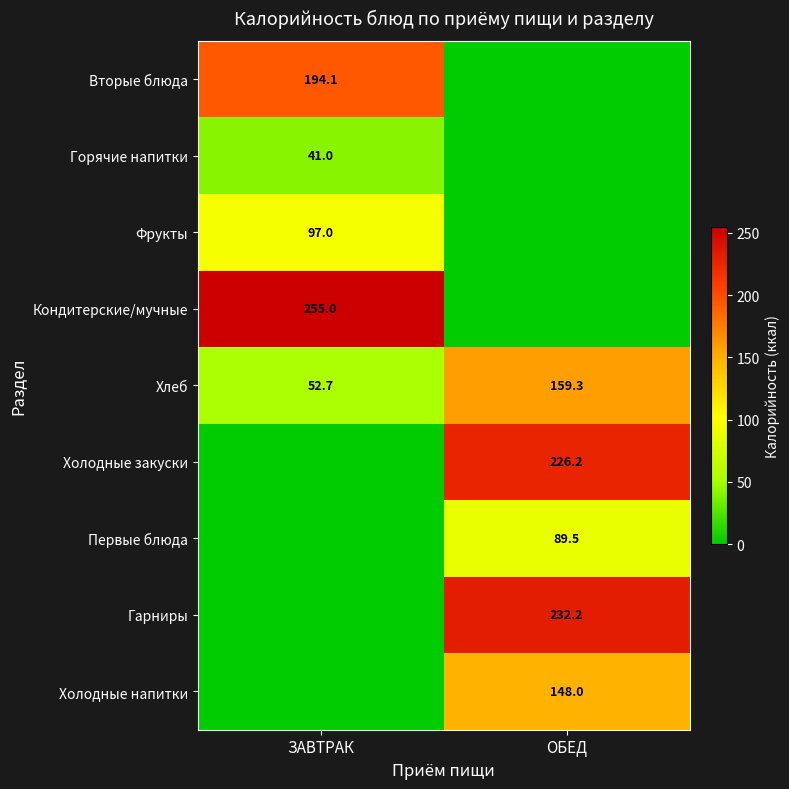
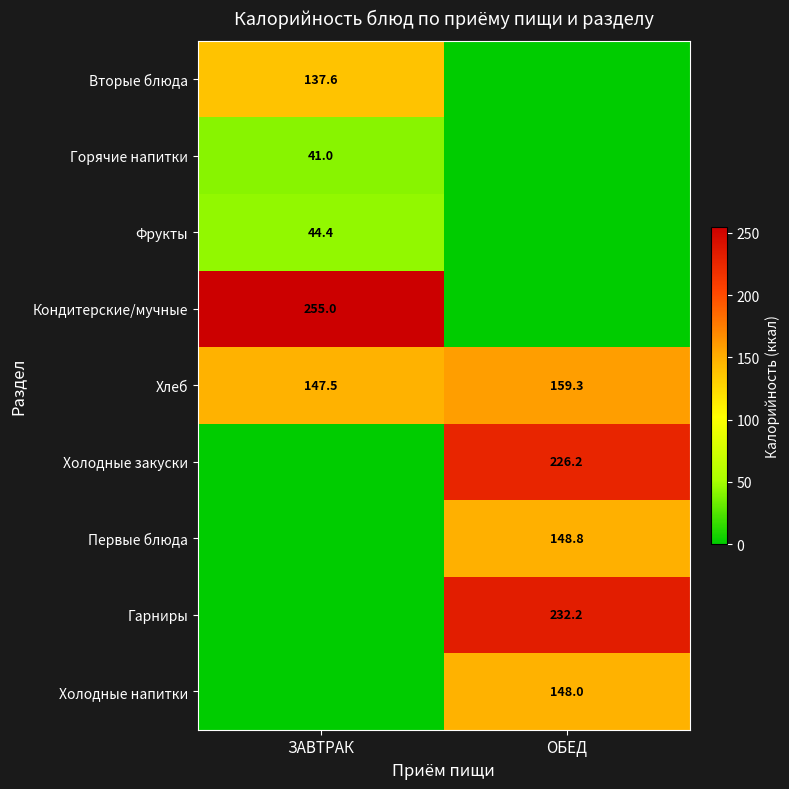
Вторые блюда, ЗАВТРАК: 194.1 -> 137.6
Фрукты, ЗАВТРАК: 97.0 -> 44.4
Хлеб, ЗАВТРАК: 52.7 -> 147.5
Первые блюда, ОБЕД: 89.5 -> 148.8
